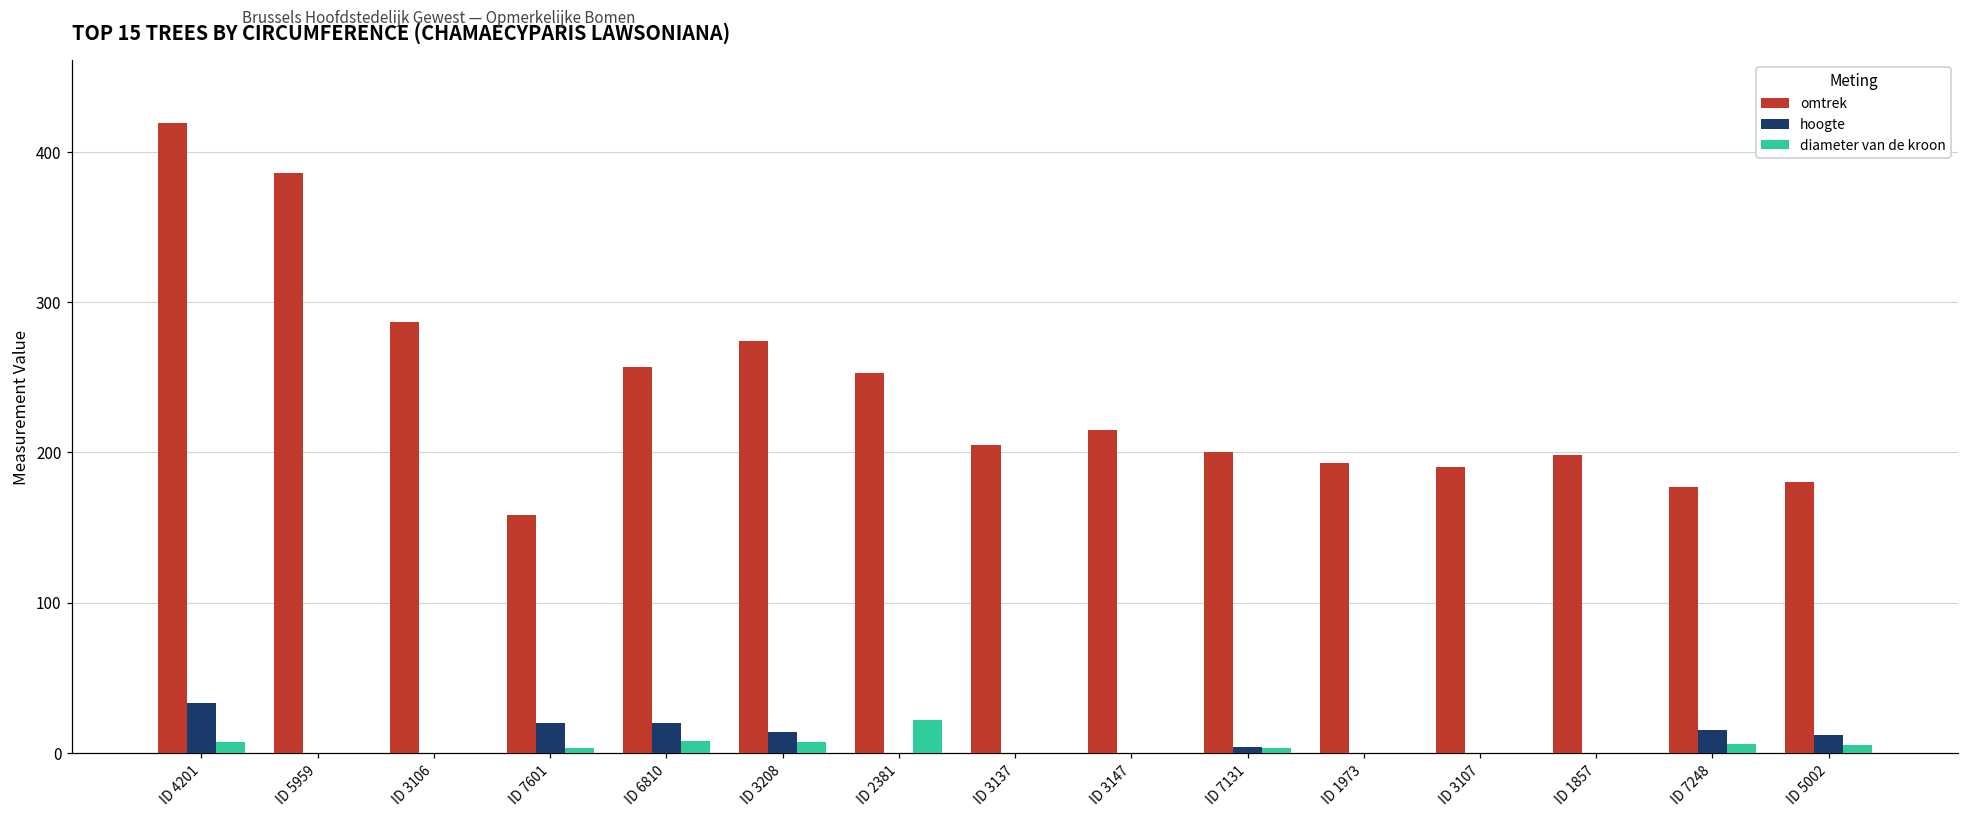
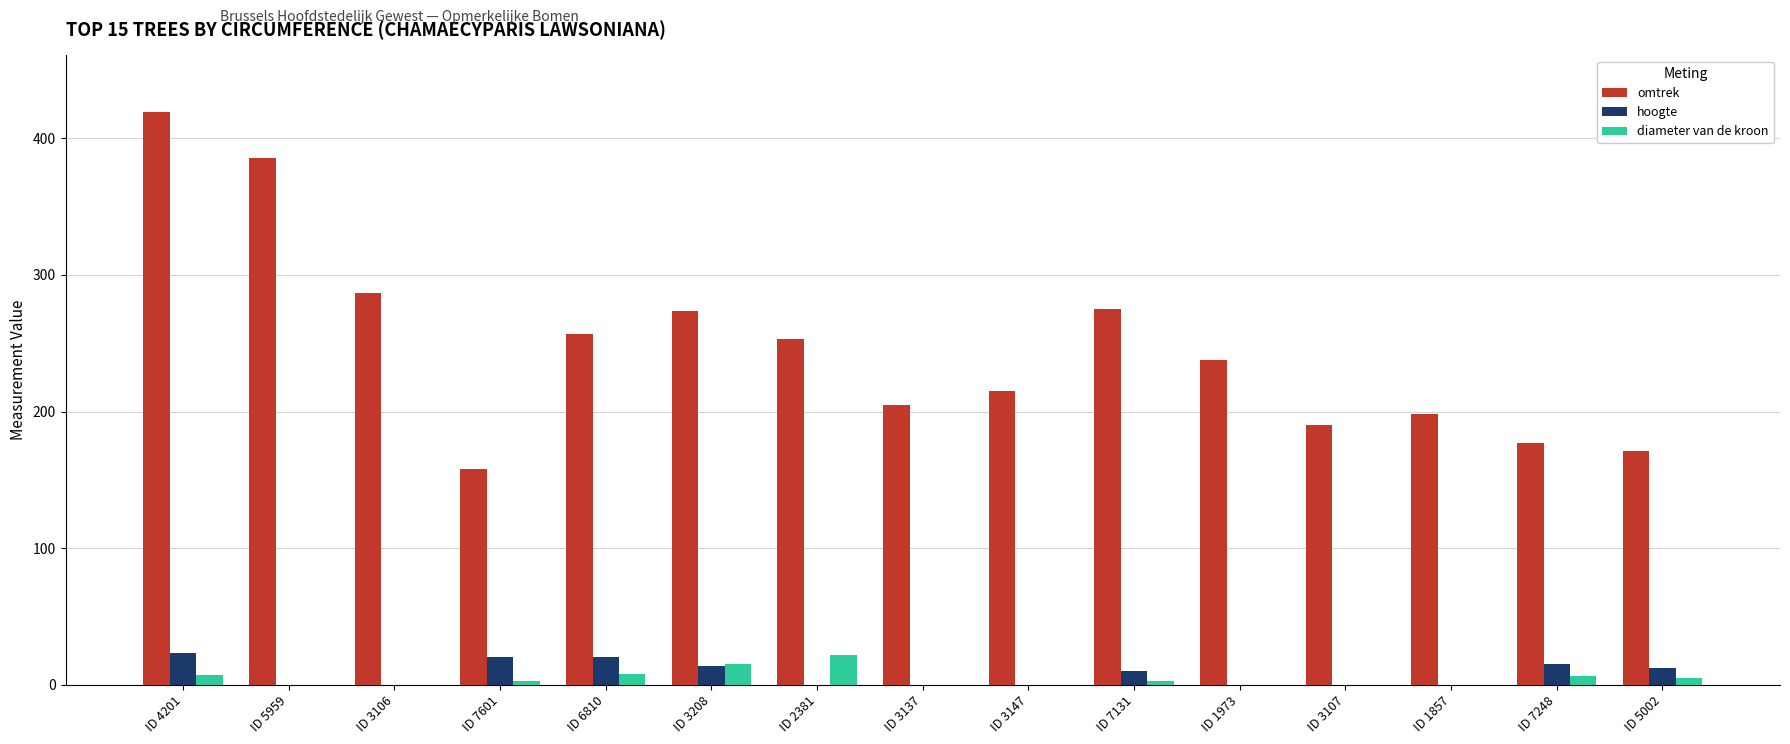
hoogte, ID 4201: 33 -> 23
diameter van de kroon, ID 3208: 7 -> 15
omtrek, ID 7131: 200 -> 275
hoogte, ID 7131: 4 -> 10
omtrek, ID 1973: 193 -> 238
omtrek, ID 5002: 180 -> 171
